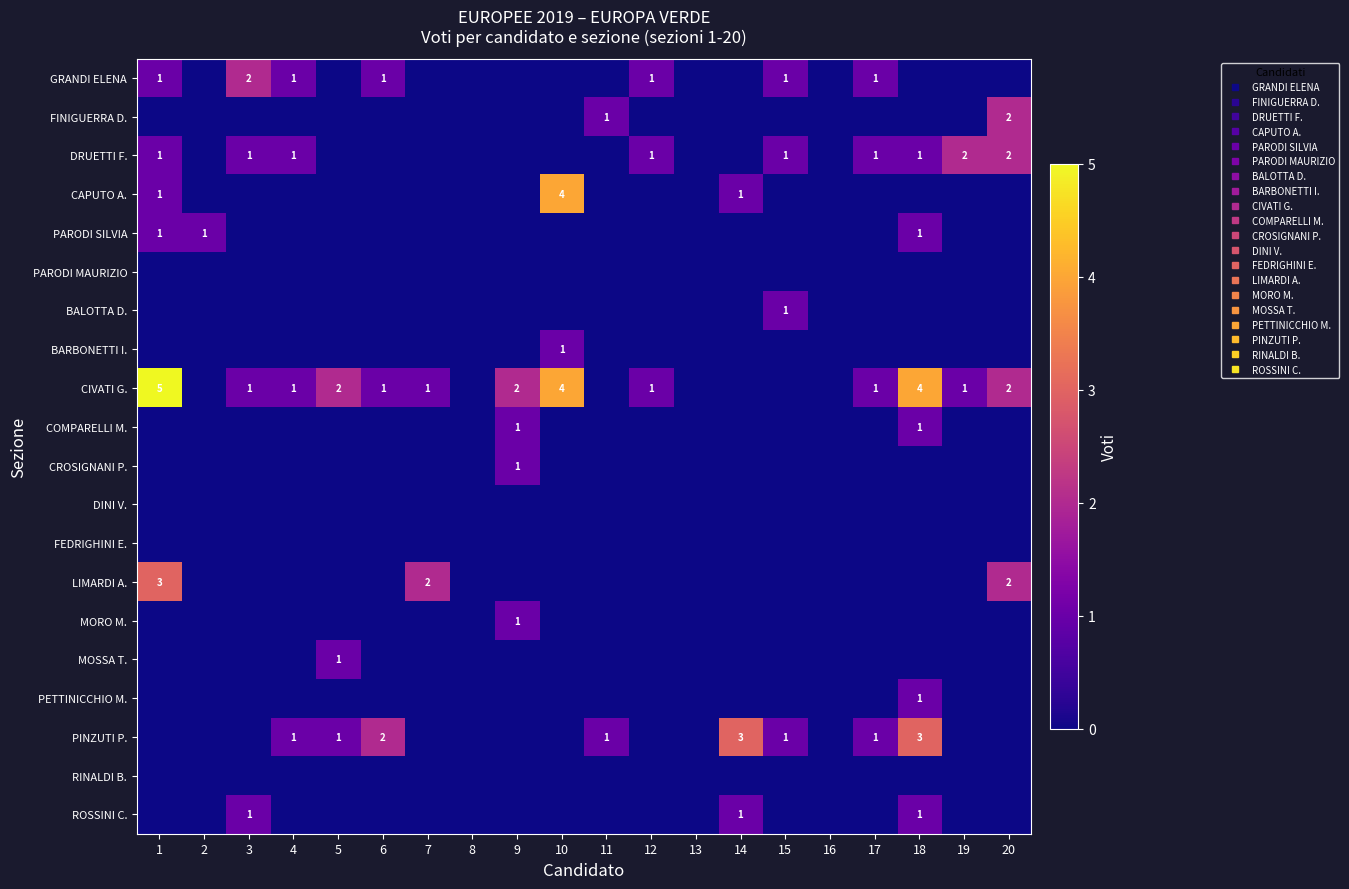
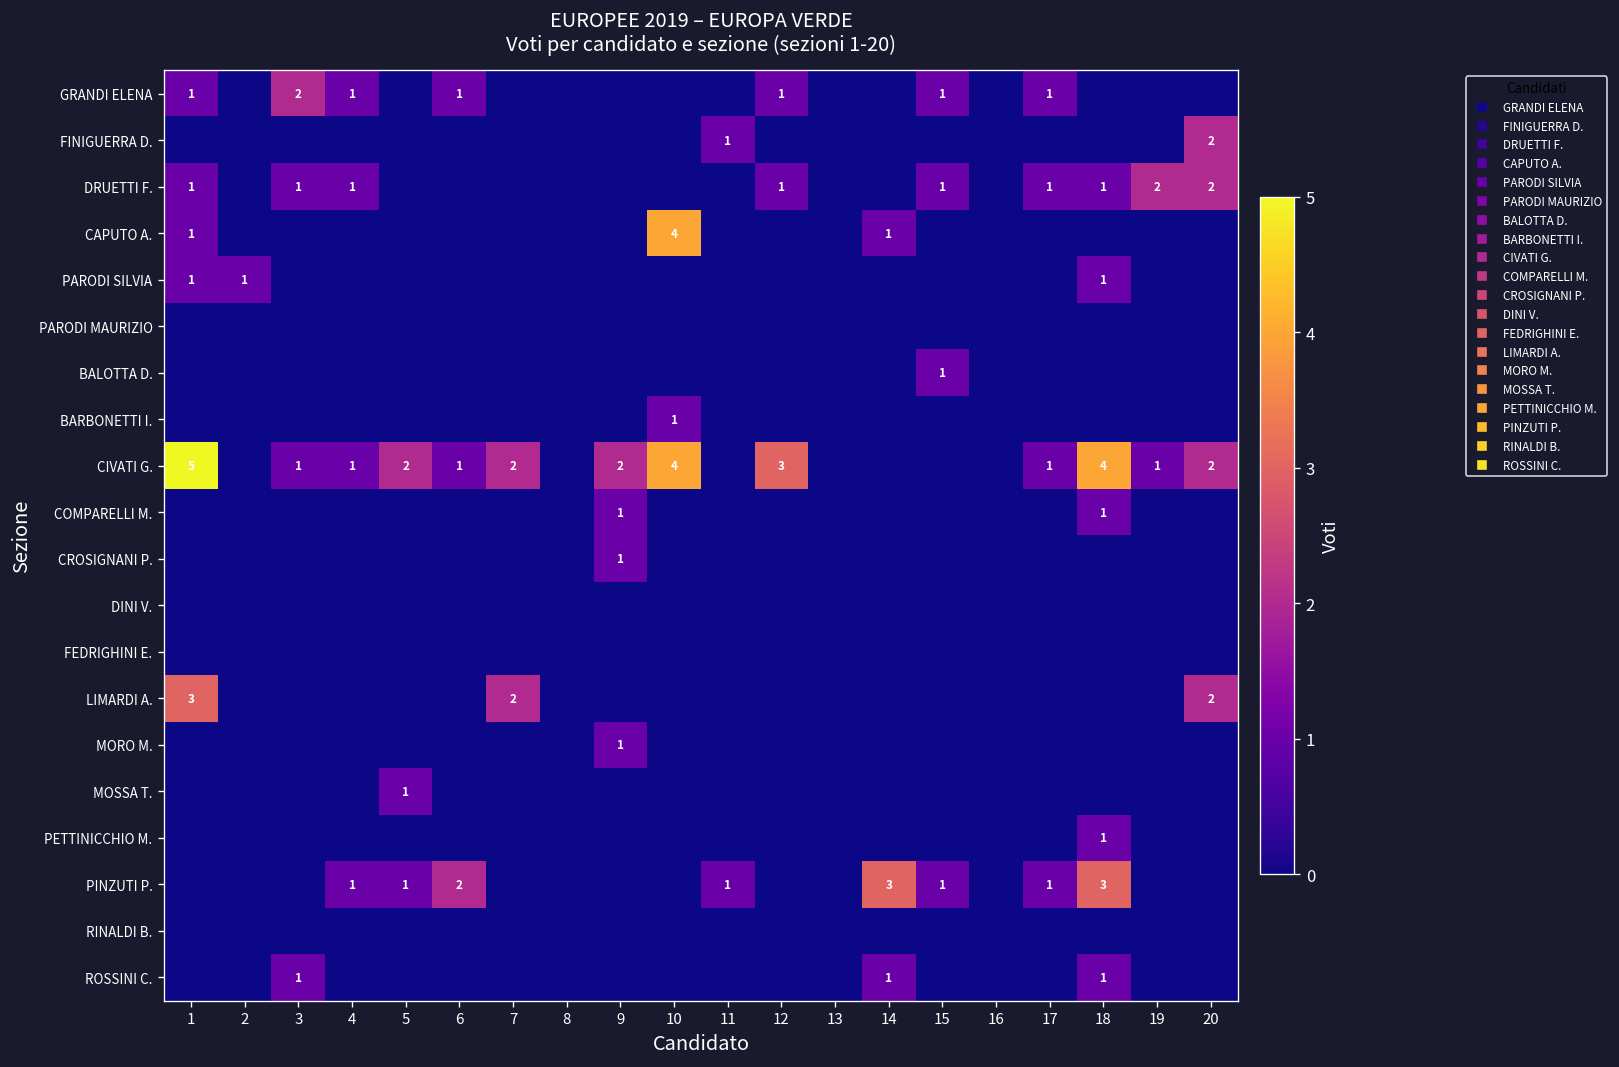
CIVATI G., 7: 1 -> 2
CIVATI G., 12: 1 -> 3
